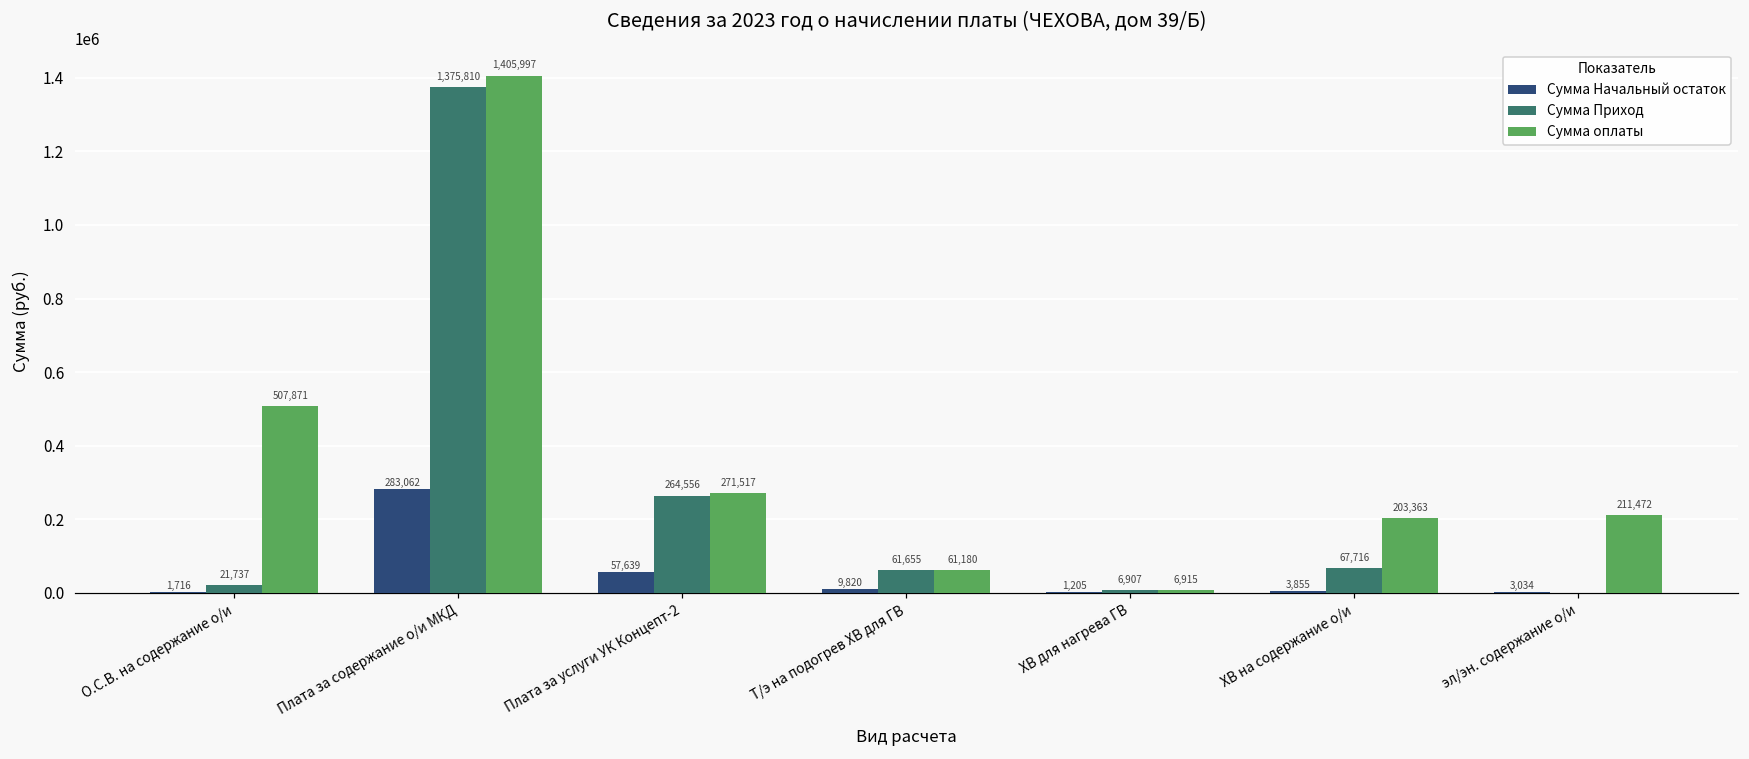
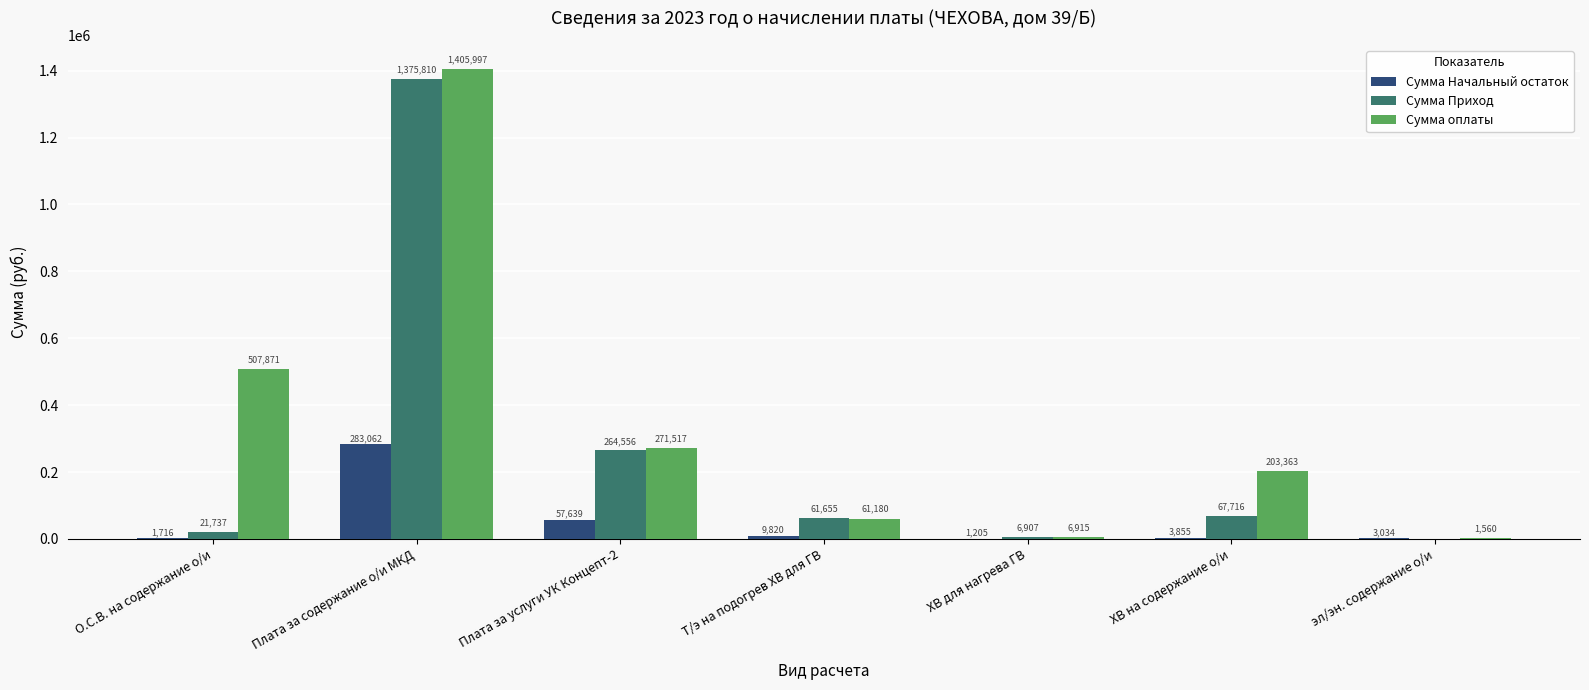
Сумма оплаты, эл/эн. содержание о/и: 211,472 -> 1,560
